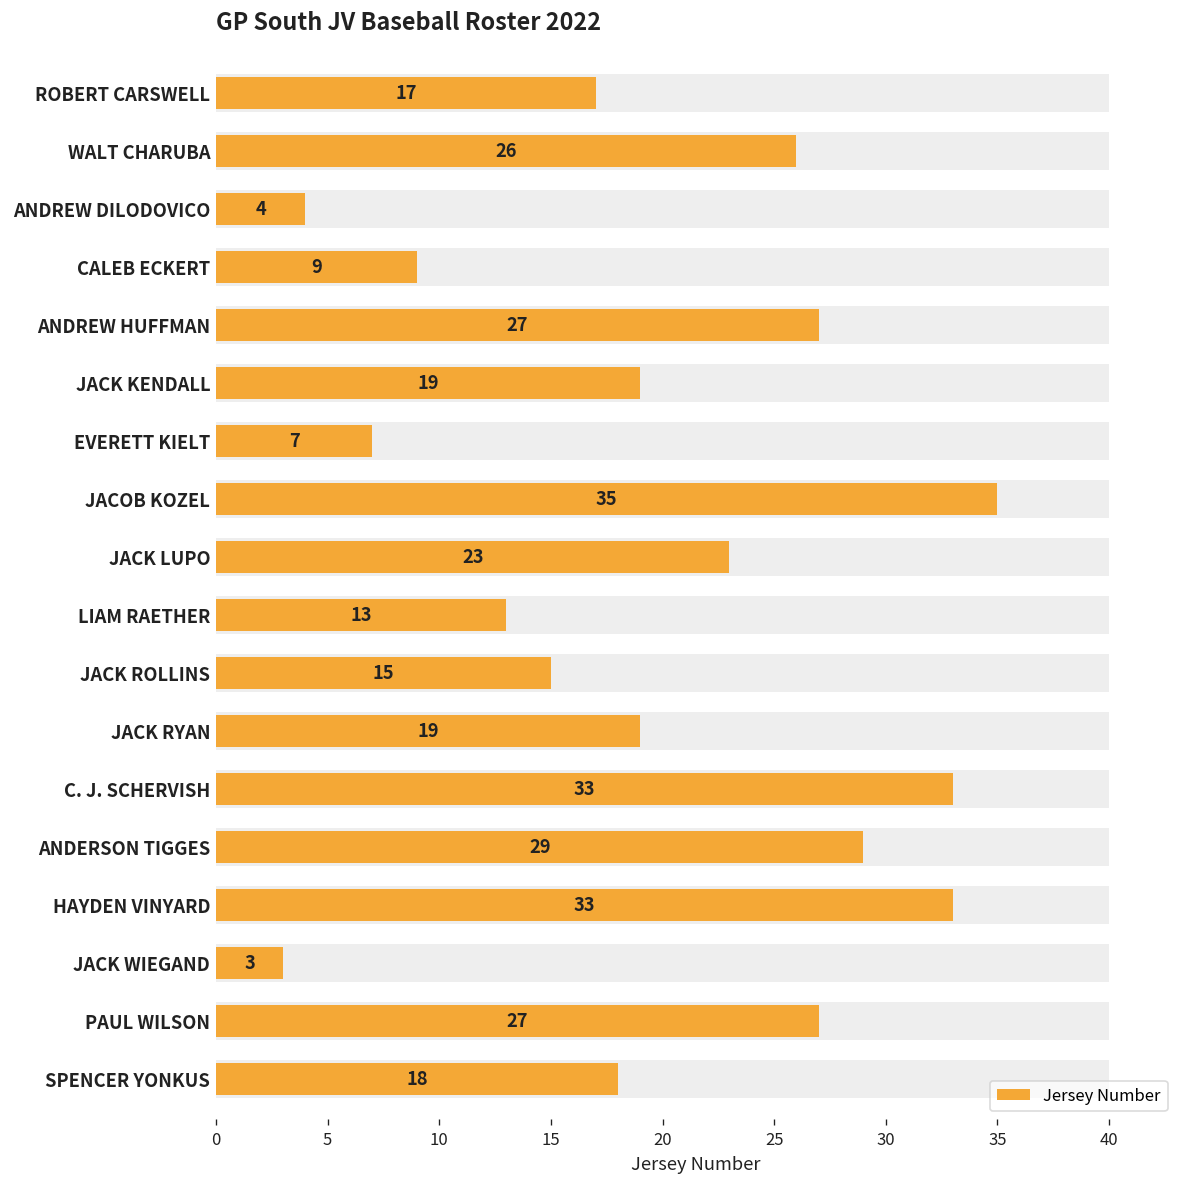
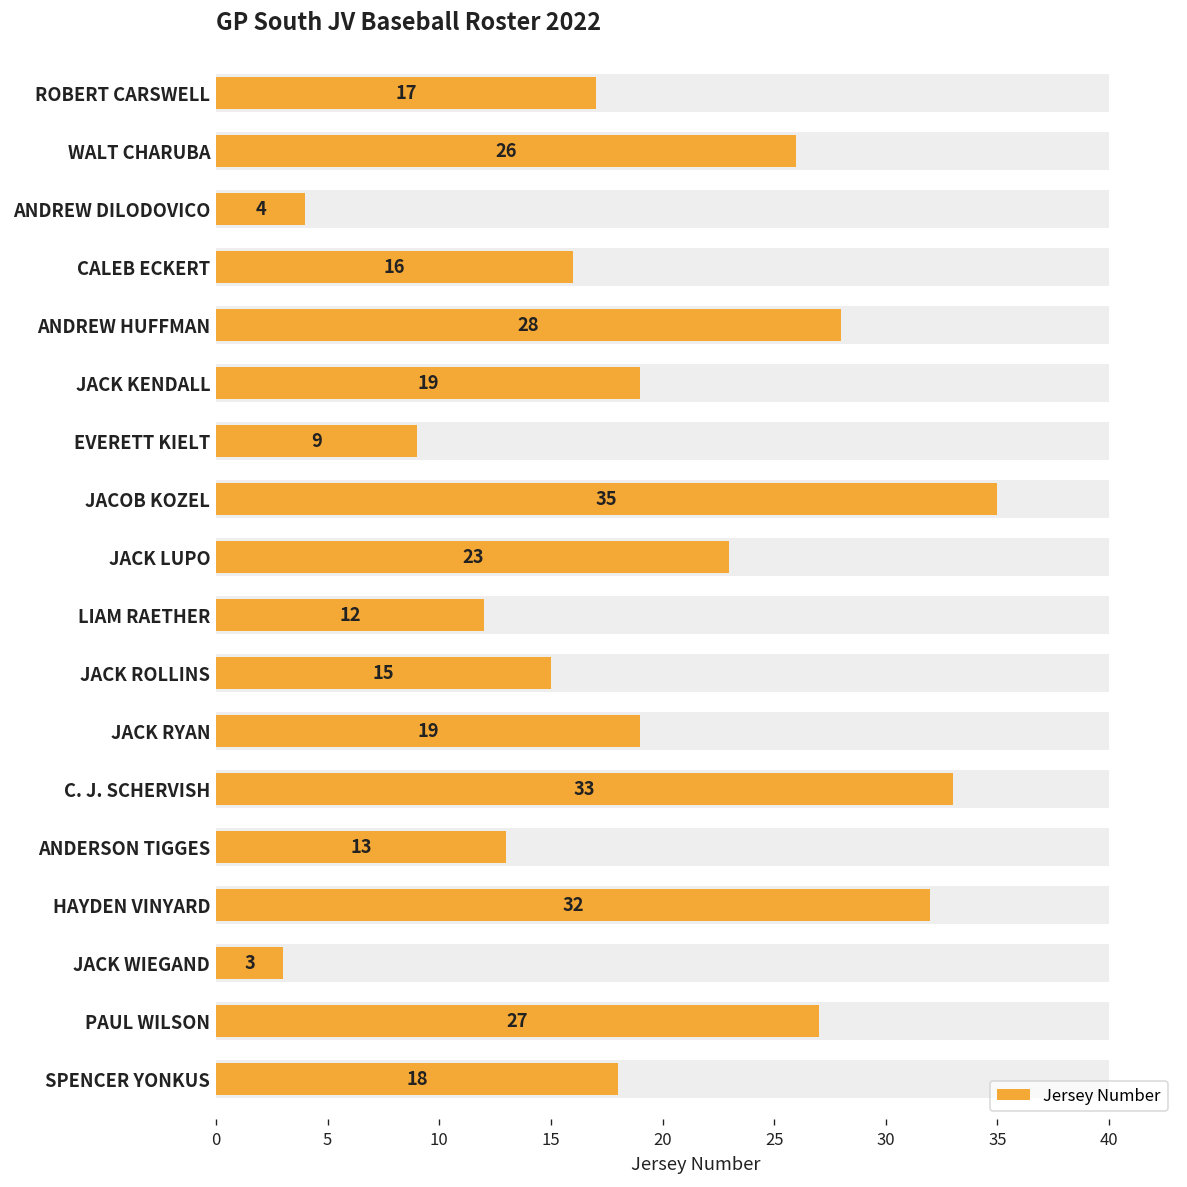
Jersey Number, CALEB ECKERT: 9 -> 16
Jersey Number, ANDREW HUFFMAN: 27 -> 28
Jersey Number, EVERETT KIELT: 7 -> 9
Jersey Number, LIAM RAETHER: 13 -> 12
Jersey Number, ANDERSON TIGGES: 29 -> 13
Jersey Number, HAYDEN VINYARD: 33 -> 32
